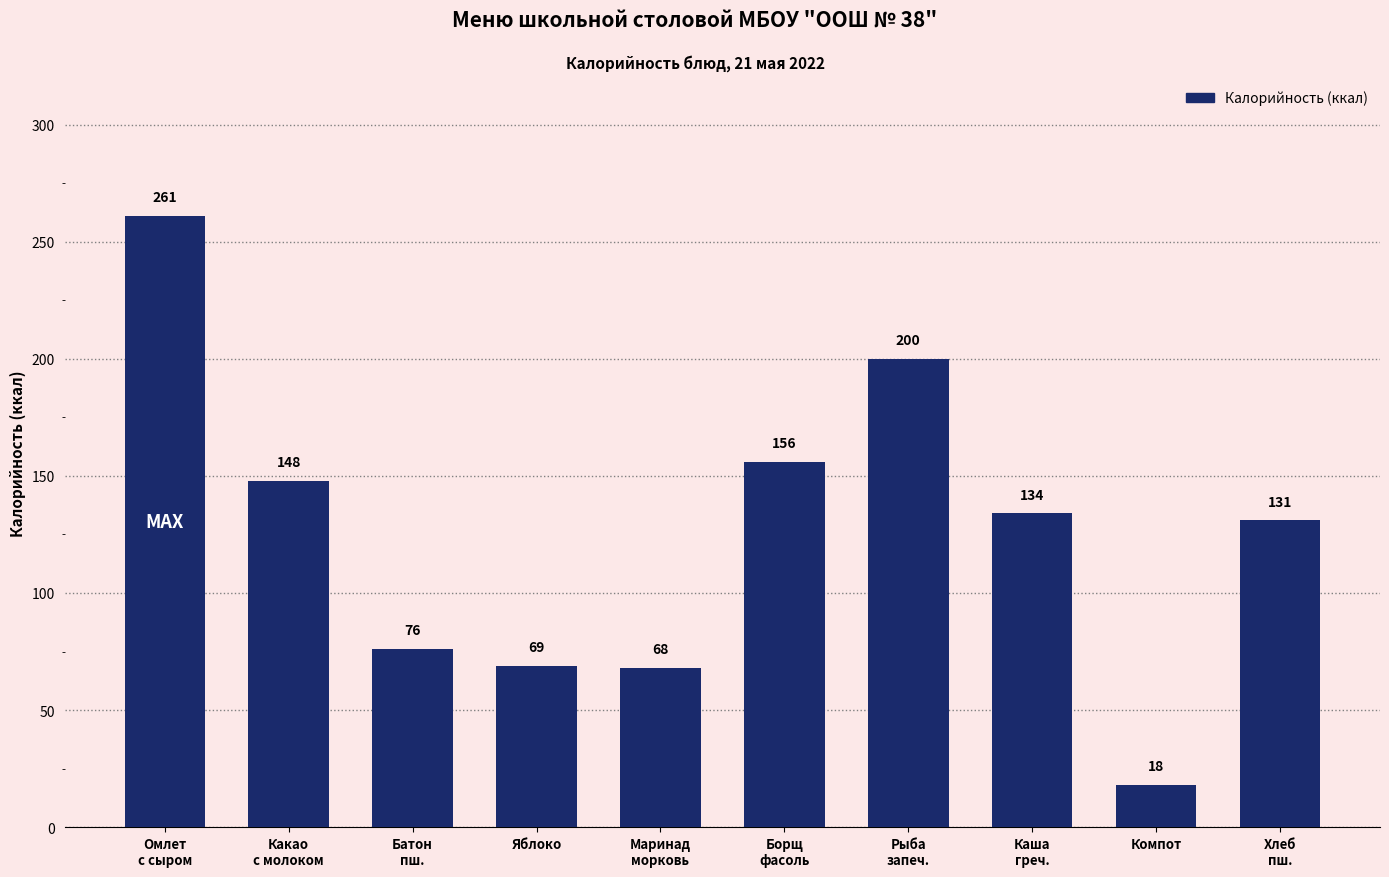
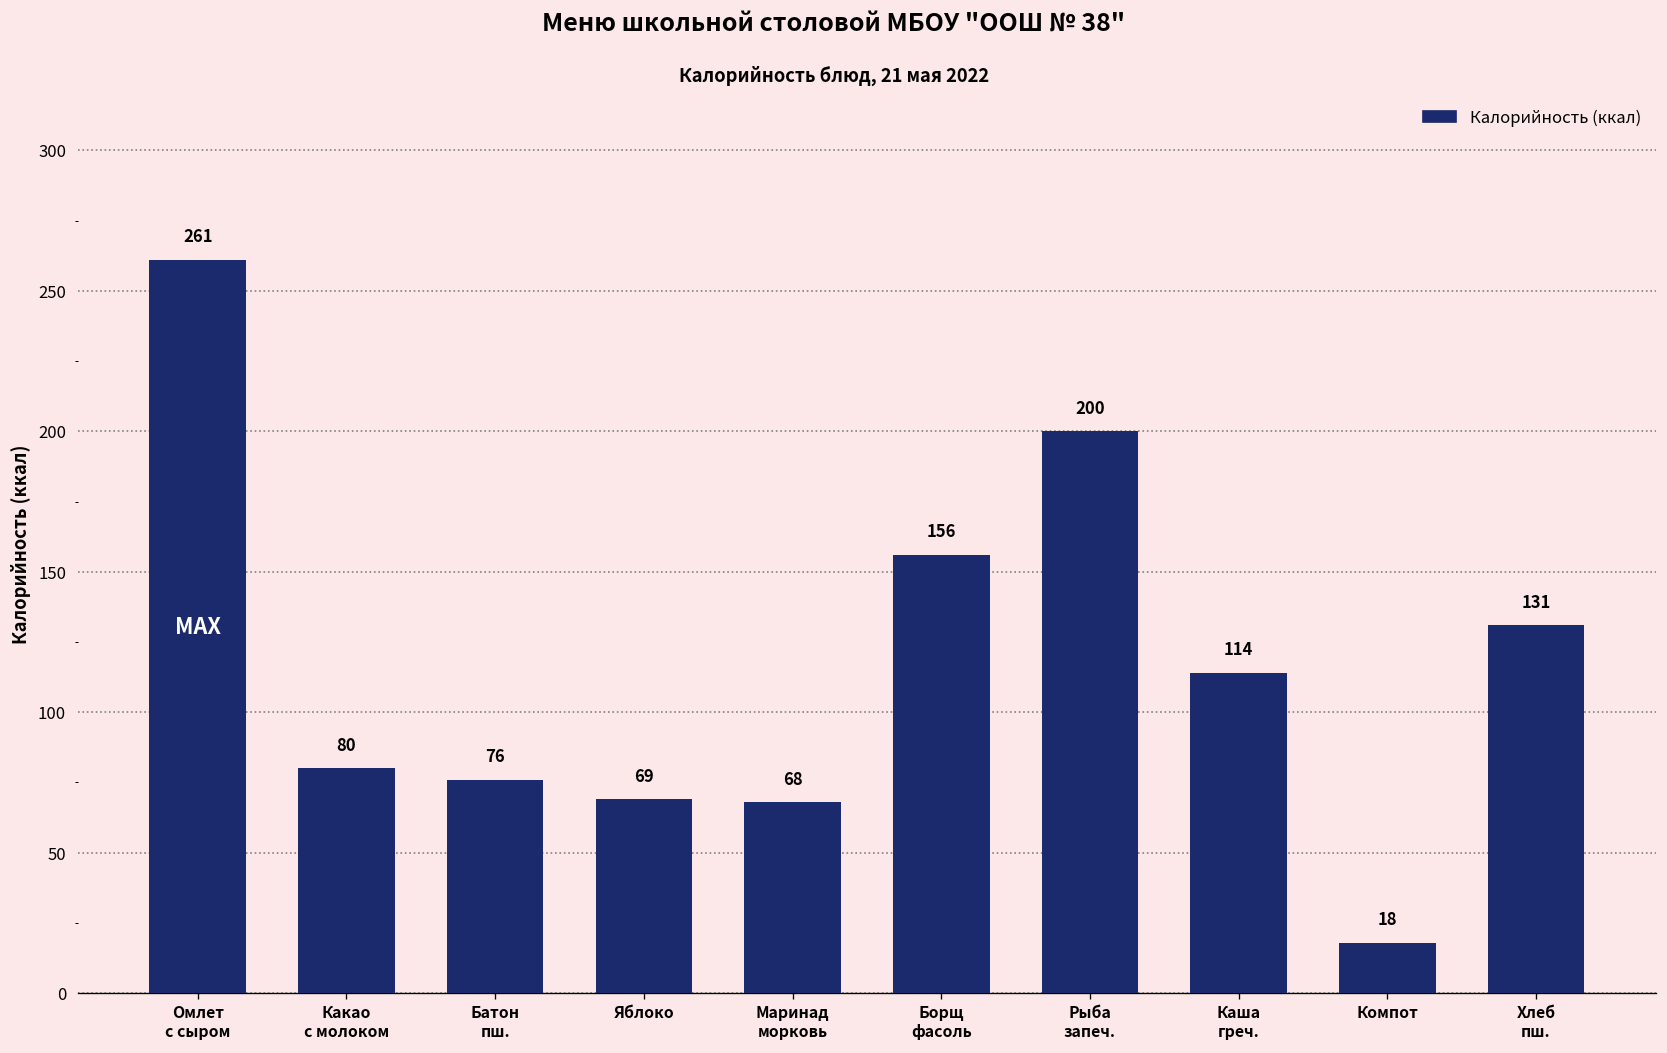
Какао с молоком: 148 -> 80
Каша греч.: 134 -> 114
